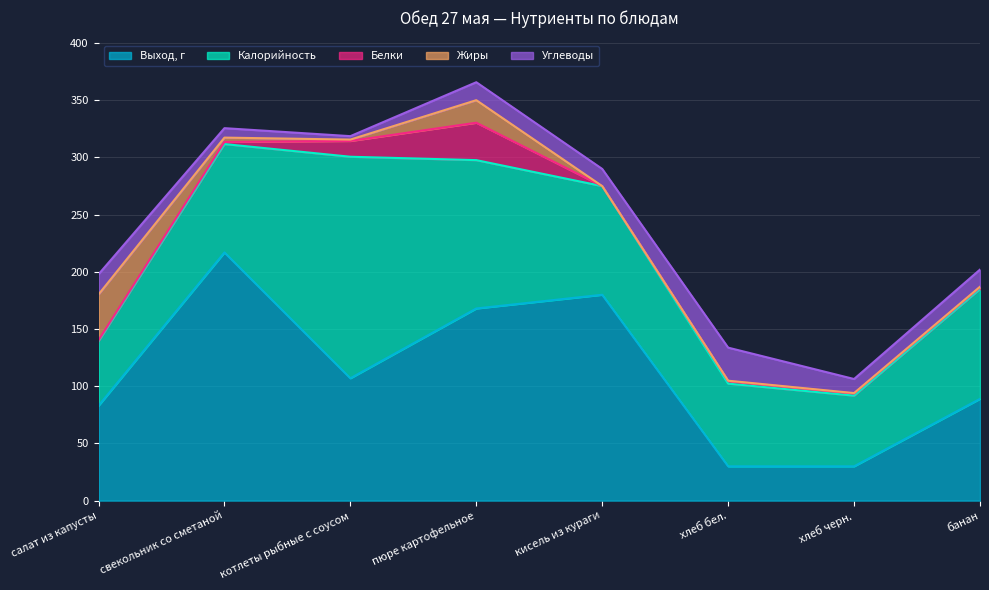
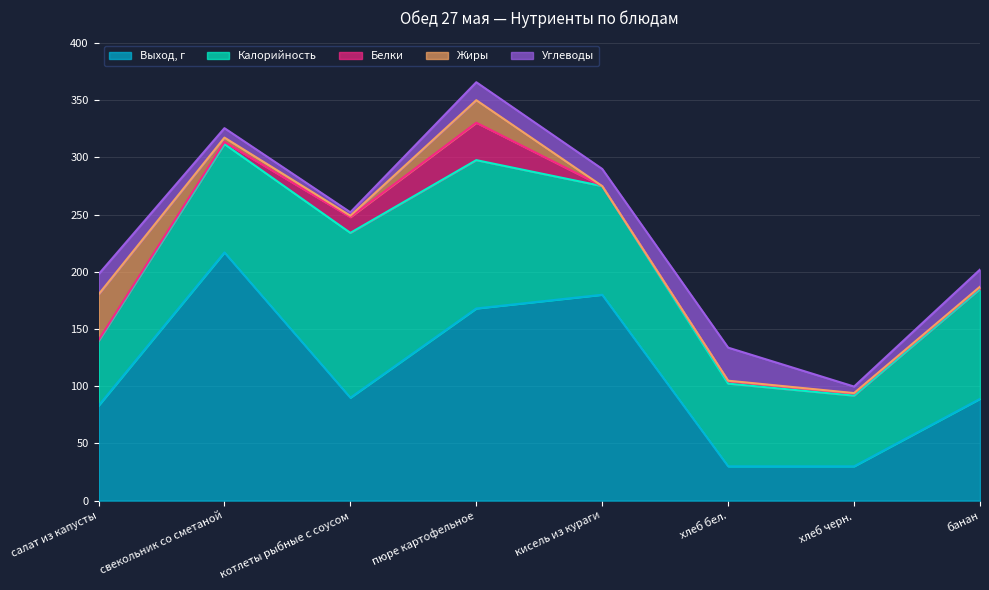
Выход, г, котлеты рыбные с соусом: 107 -> 90
Калорийность, котлеты рыбные с соусом: 194 -> 144
Углеводы, хлеб черн.: 12 -> 6
